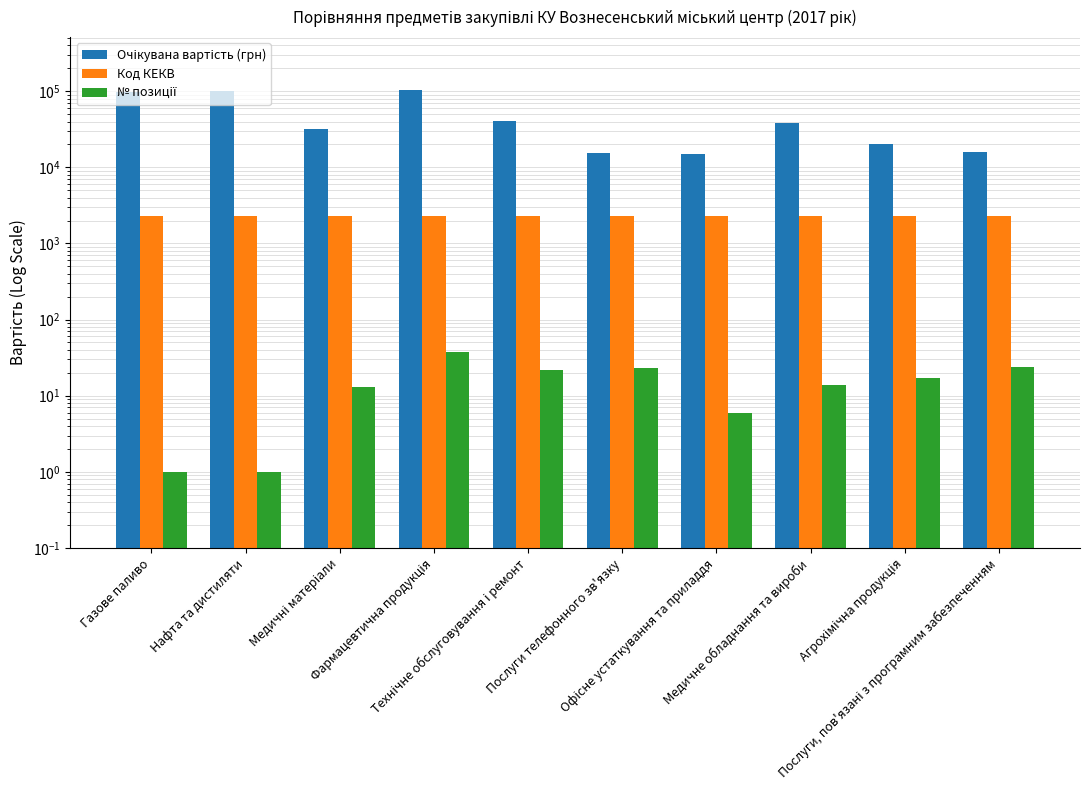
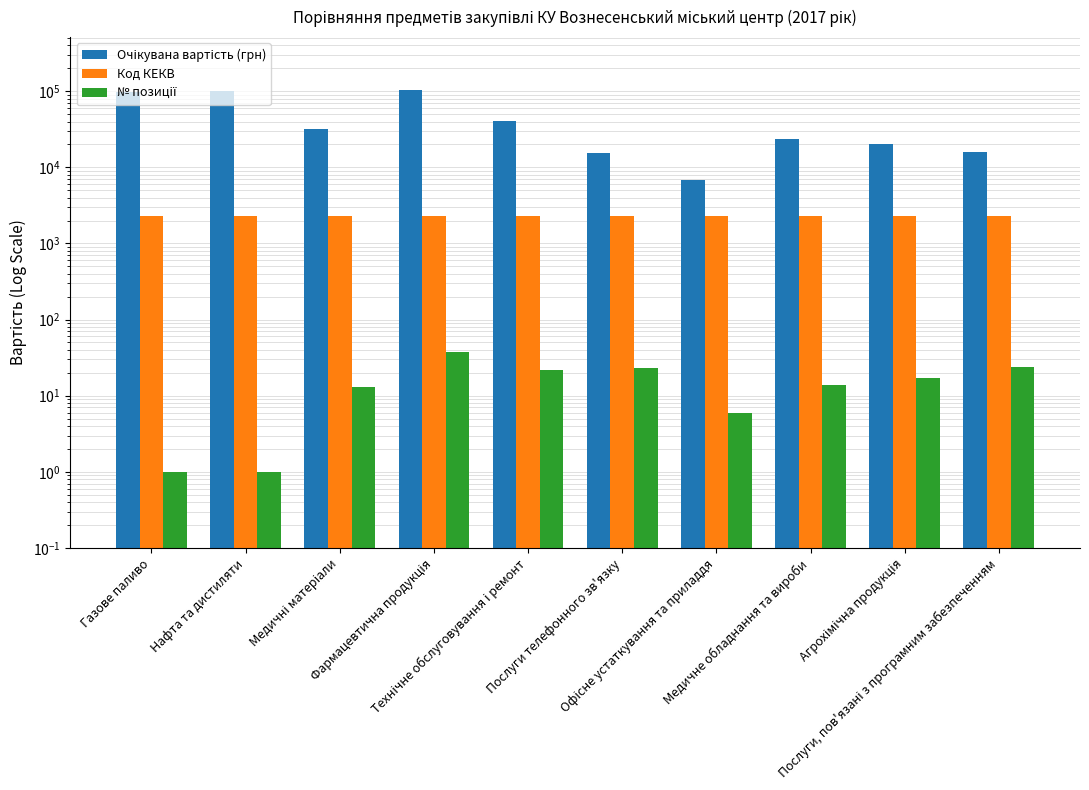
Очікувана вартість (грн), Офісне устаткування та приладдя: 15000 -> 7000
Очікувана вартість (грн), Медичне обладнання та вироби: 40000 -> 23000
